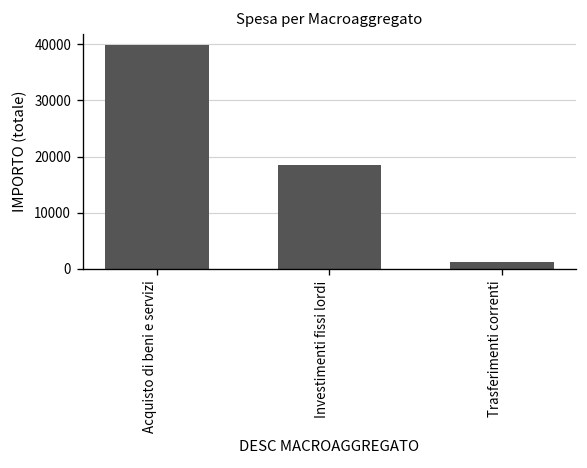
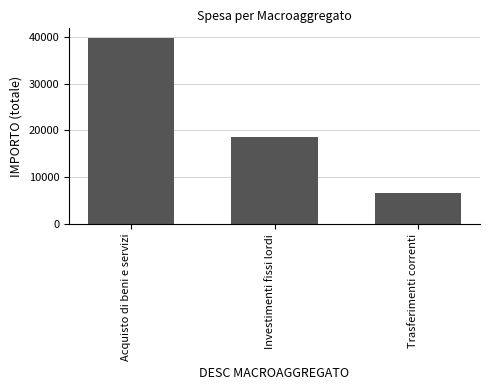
Trasferimenti correnti: 1000 -> 7000
